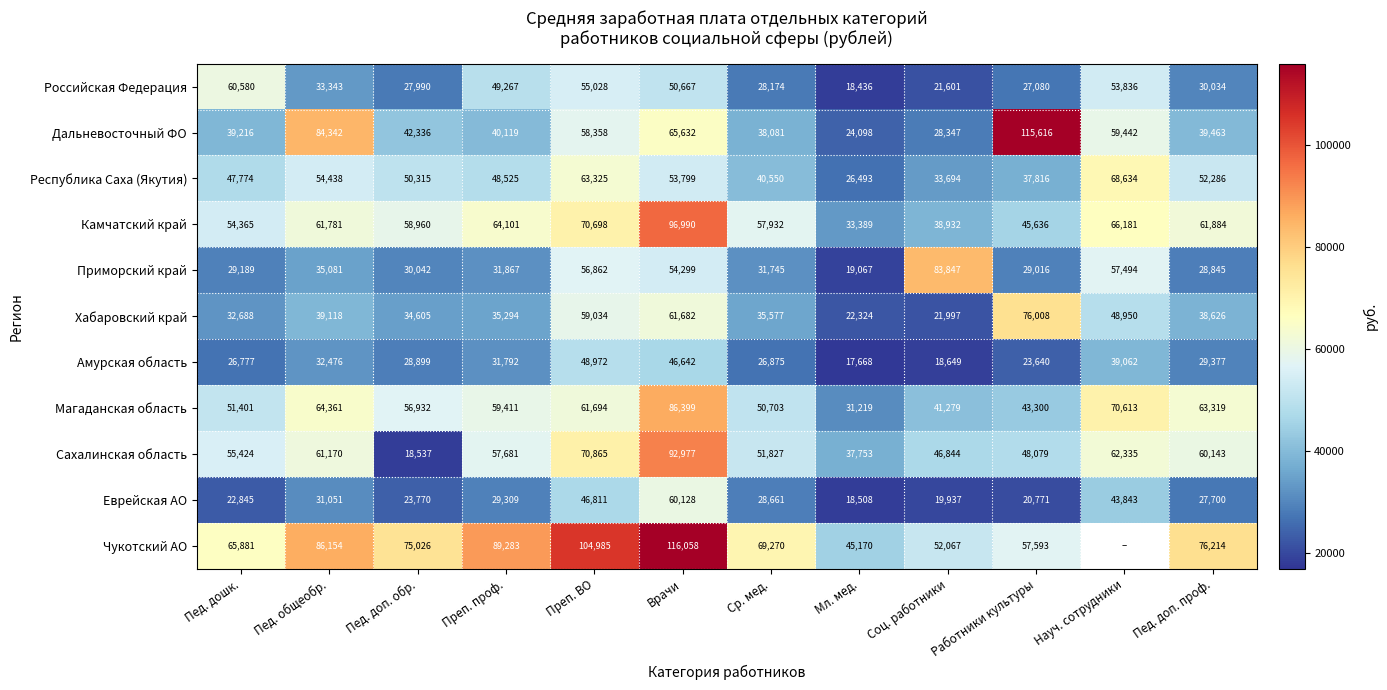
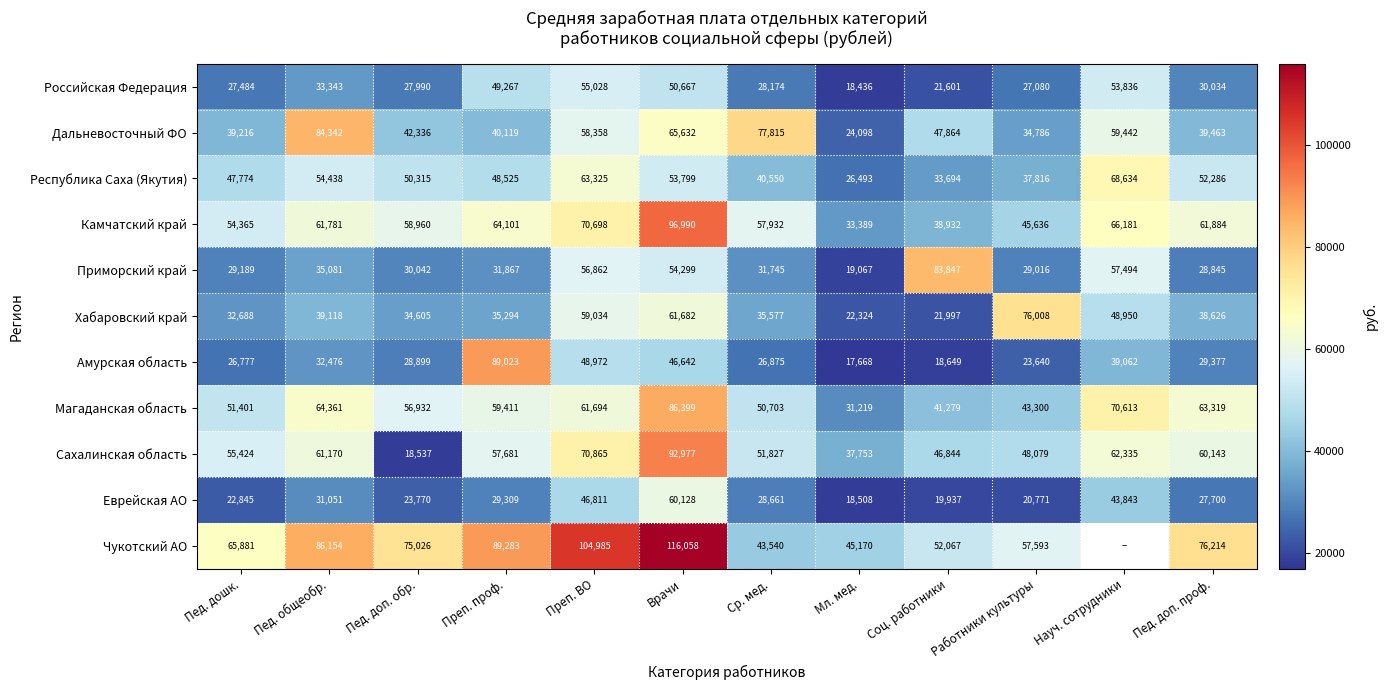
Российская Федерация, Пед. дошк.: 60,580 -> 27,484
Дальневосточный ФО, Ср. мед.: 38,081 -> 77,815
Дальневосточный ФО, Соц. работники: 28,347 -> 47,864
Дальневосточный ФО, Работники культуры: 115,616 -> 34,786
Амурская область, Преп. проф.: 31,792 -> 89,023
Чукотский АО, Ср. мед.: 69,270 -> 43,540
